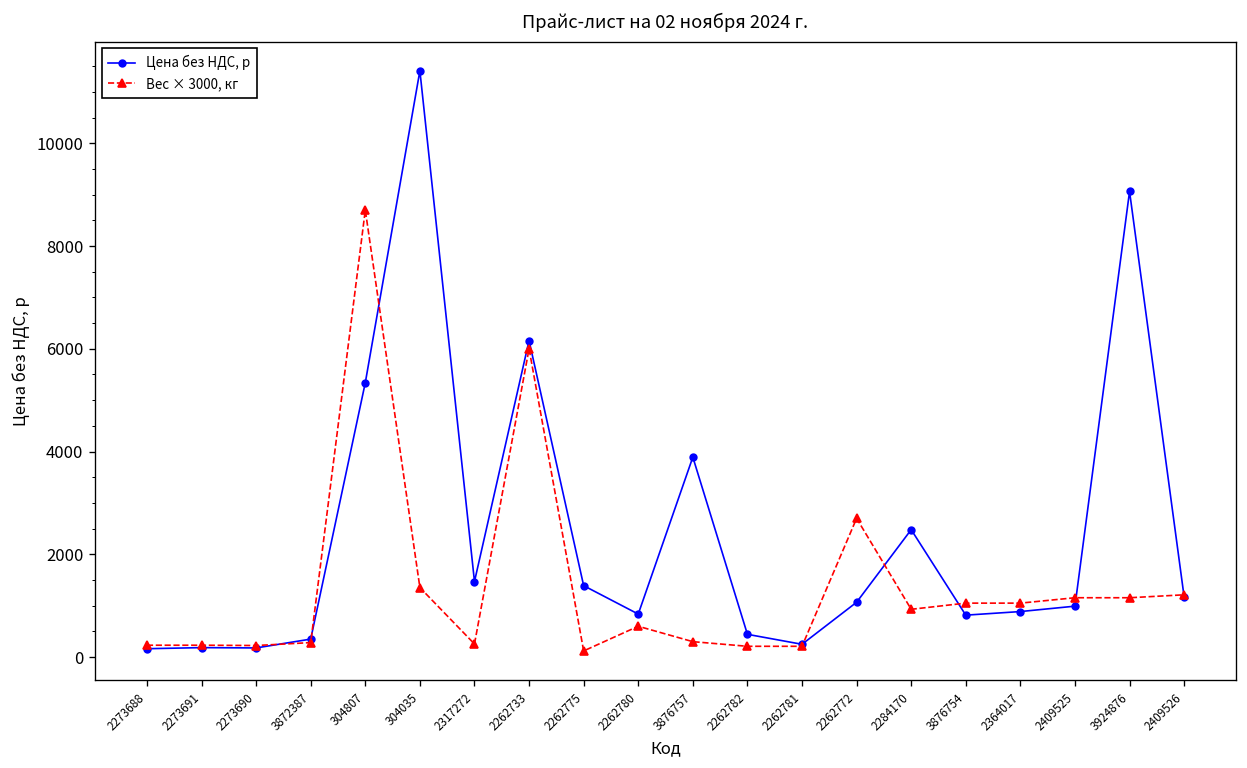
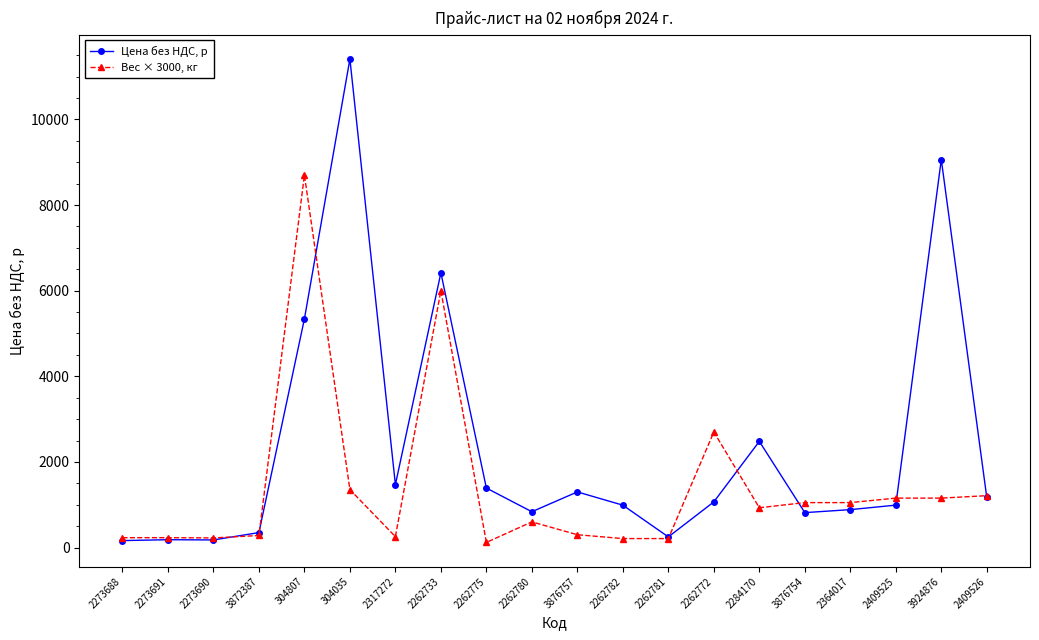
Цена без НДС, р, 2262733: 6200 -> 6400
Цена без НДС, р, 3876757: 3900 -> 1300
Цена без НДС, р, 2262782: 400 -> 1000
